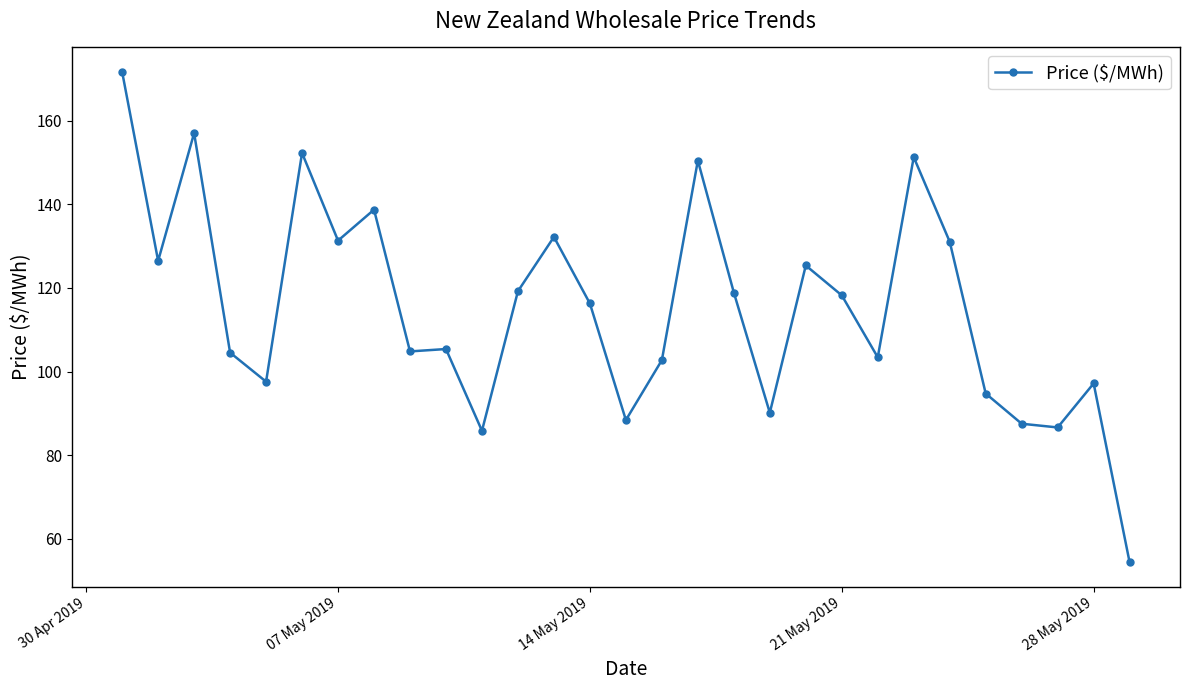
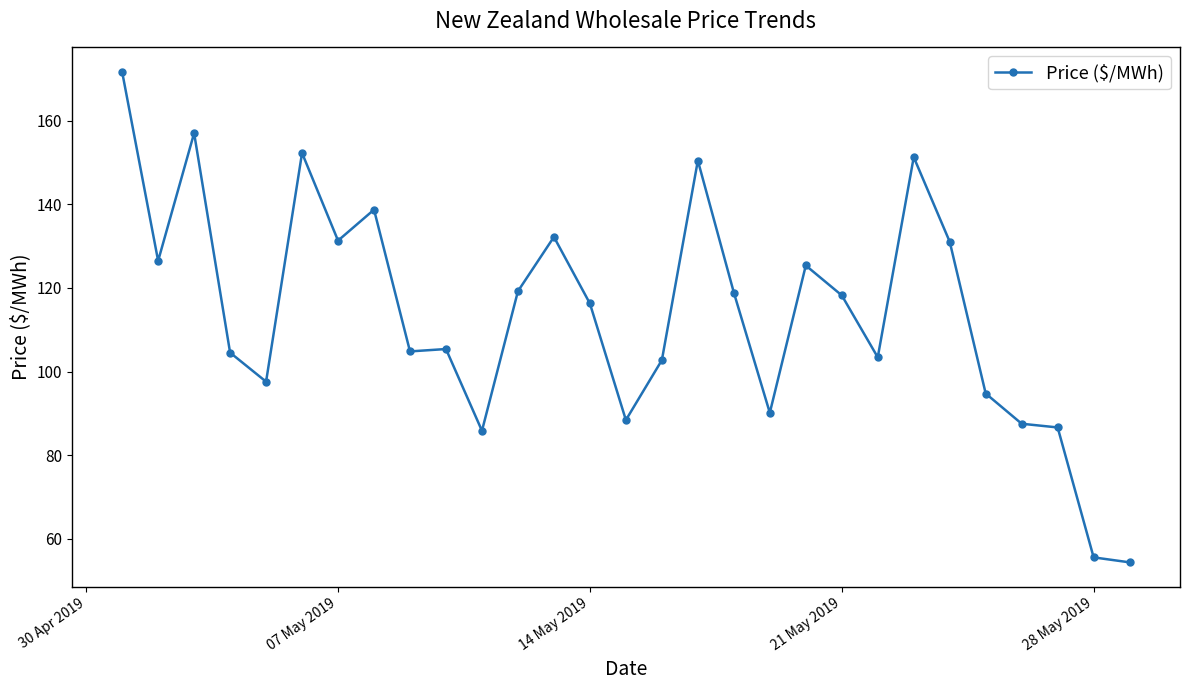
28 May 2019: 97 -> 56
